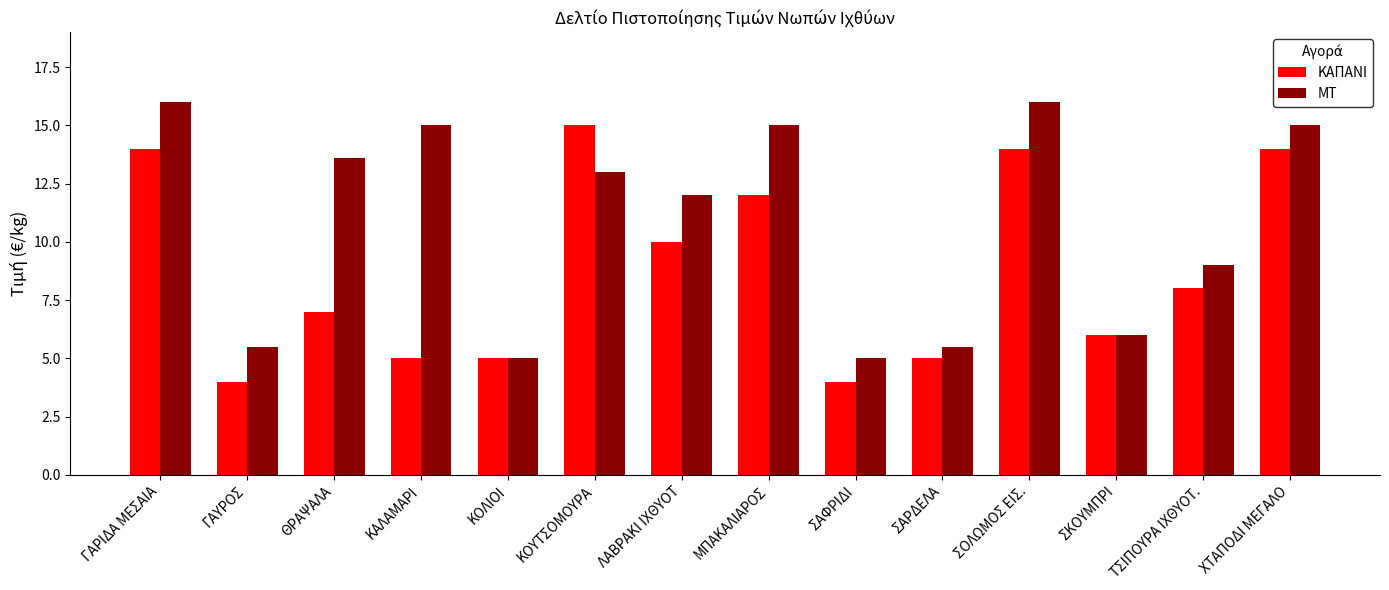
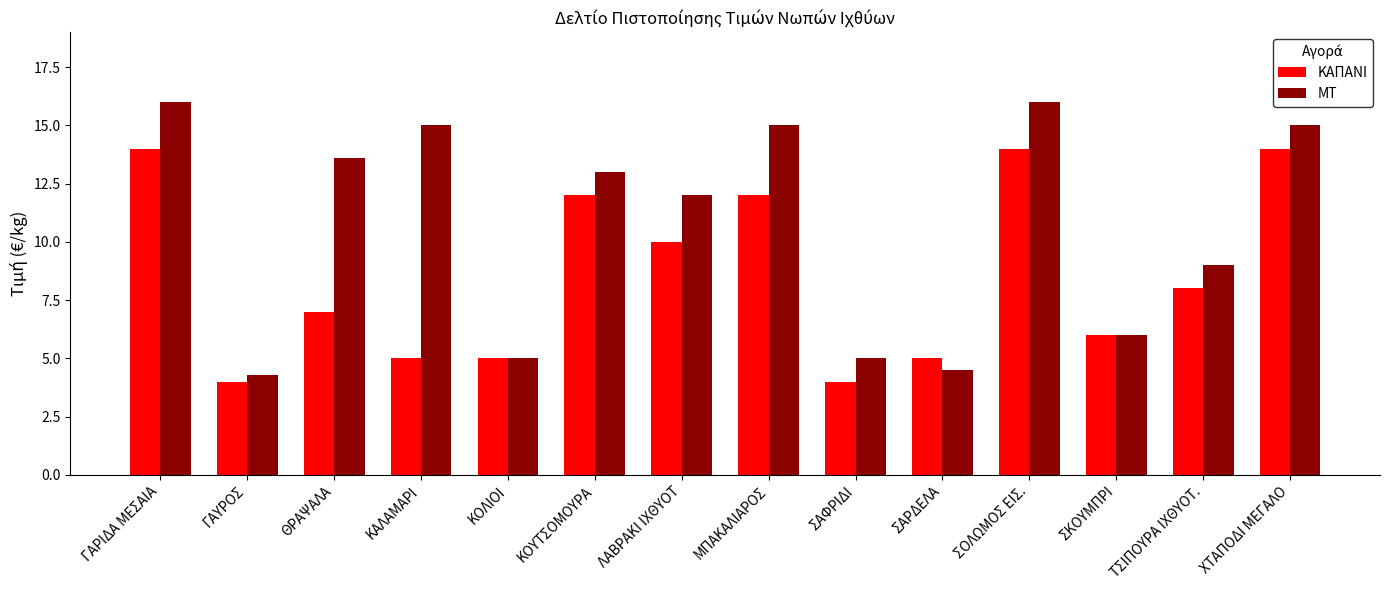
ΜΤ, ΓΑΥΡΟΣ: 5.5 -> 4.3
ΚΑΠΑΝΙ, ΚΟΥΤΣΟΜΟΥΡΑ: 15 -> 12
ΜΤ, ΣΑΡΔΕΛΑ: 5.5 -> 4.5
